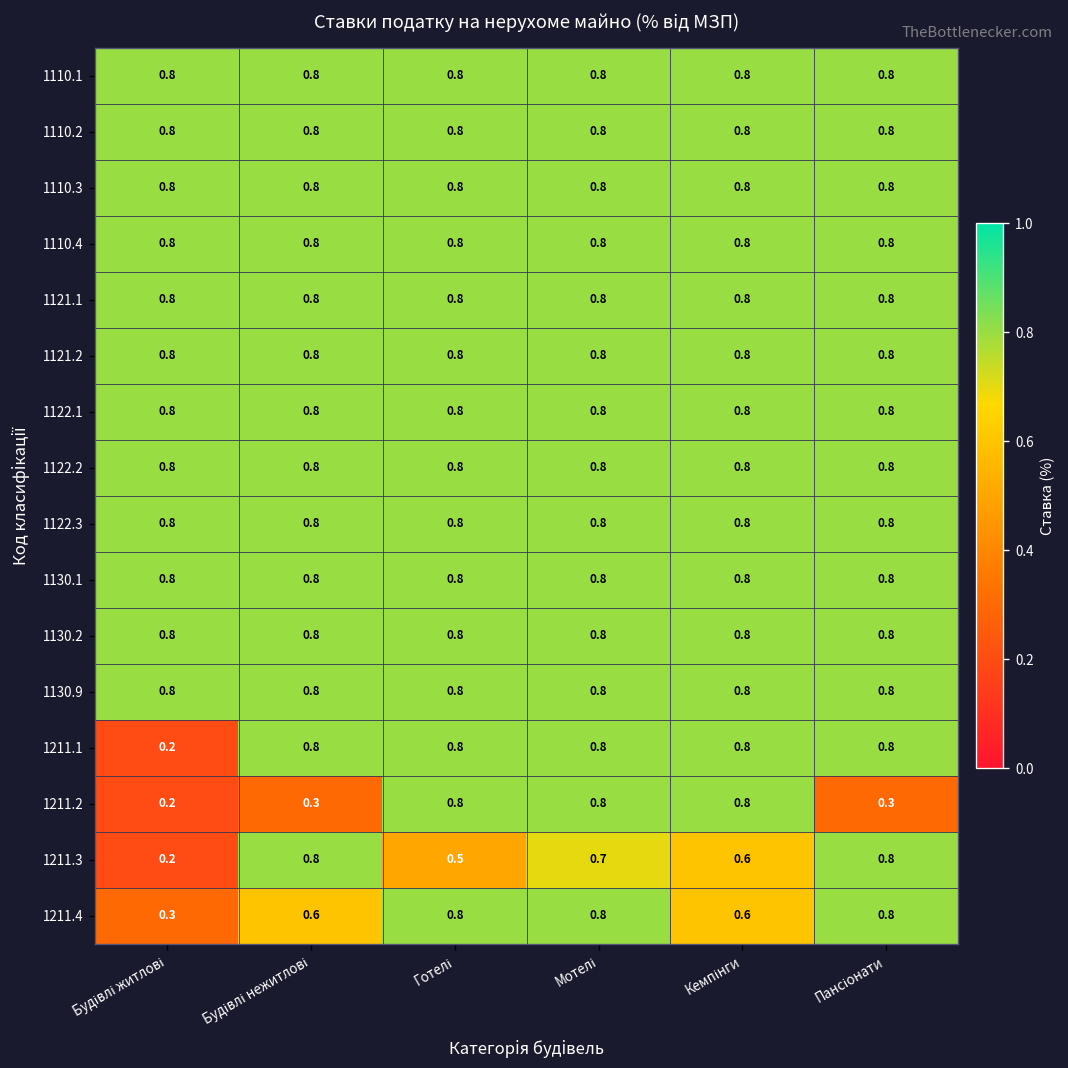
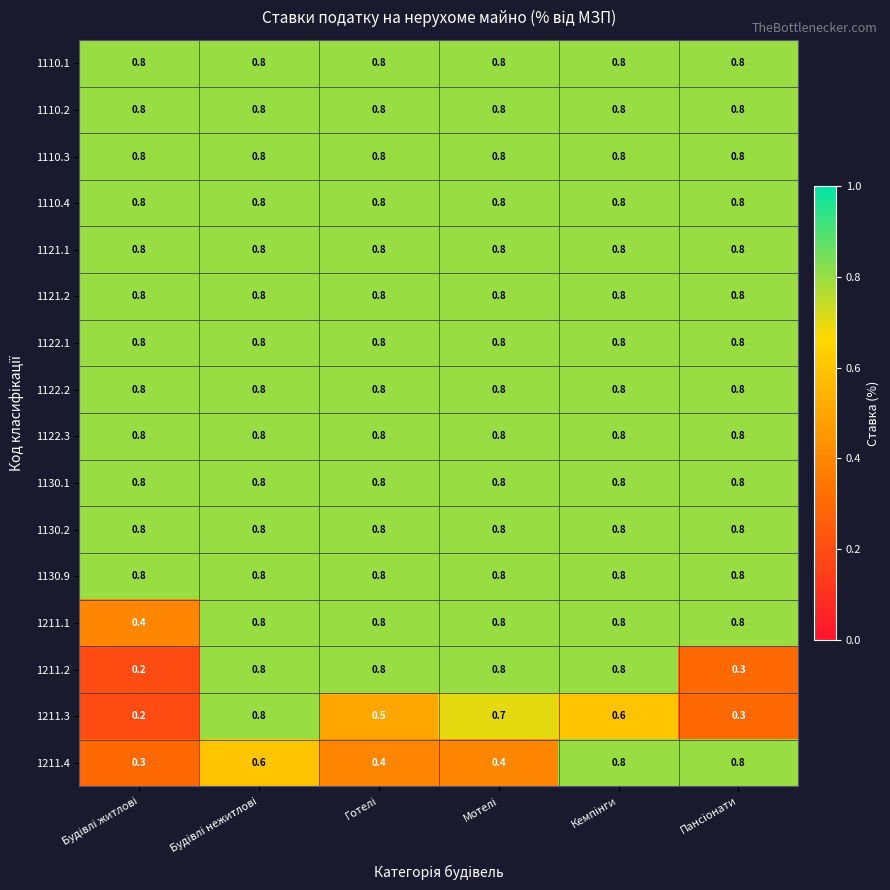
1211.1, Будівлі житлові: 0.2 -> 0.4
1211.2, Будівлі нежитлові: 0.3 -> 0.8
1211.3, Пансіонати: 0.8 -> 0.3
1211.4, Готелі: 0.8 -> 0.4
1211.4, Мотелі: 0.8 -> 0.4
1211.4, Кемпінги: 0.6 -> 0.8
